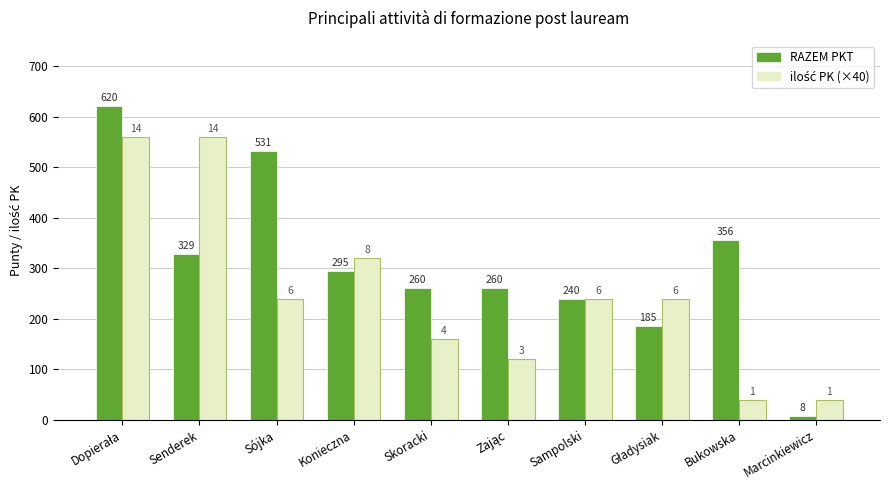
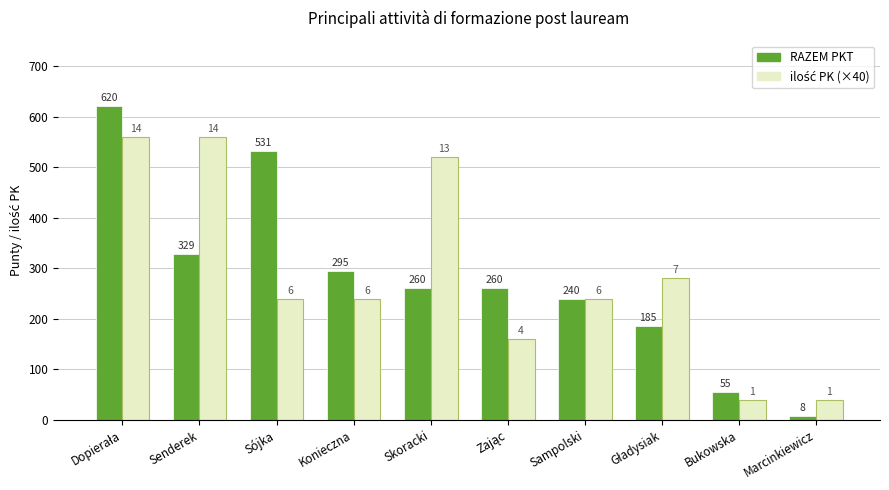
ilość PK (×40), Konieczna: 8 -> 6
ilość PK (×40), Skoracki: 4 -> 13
ilość PK (×40), Zając: 3 -> 4
ilość PK (×40), Gładysiak: 6 -> 7
RAZEM PKT, Bukowska: 356 -> 55
